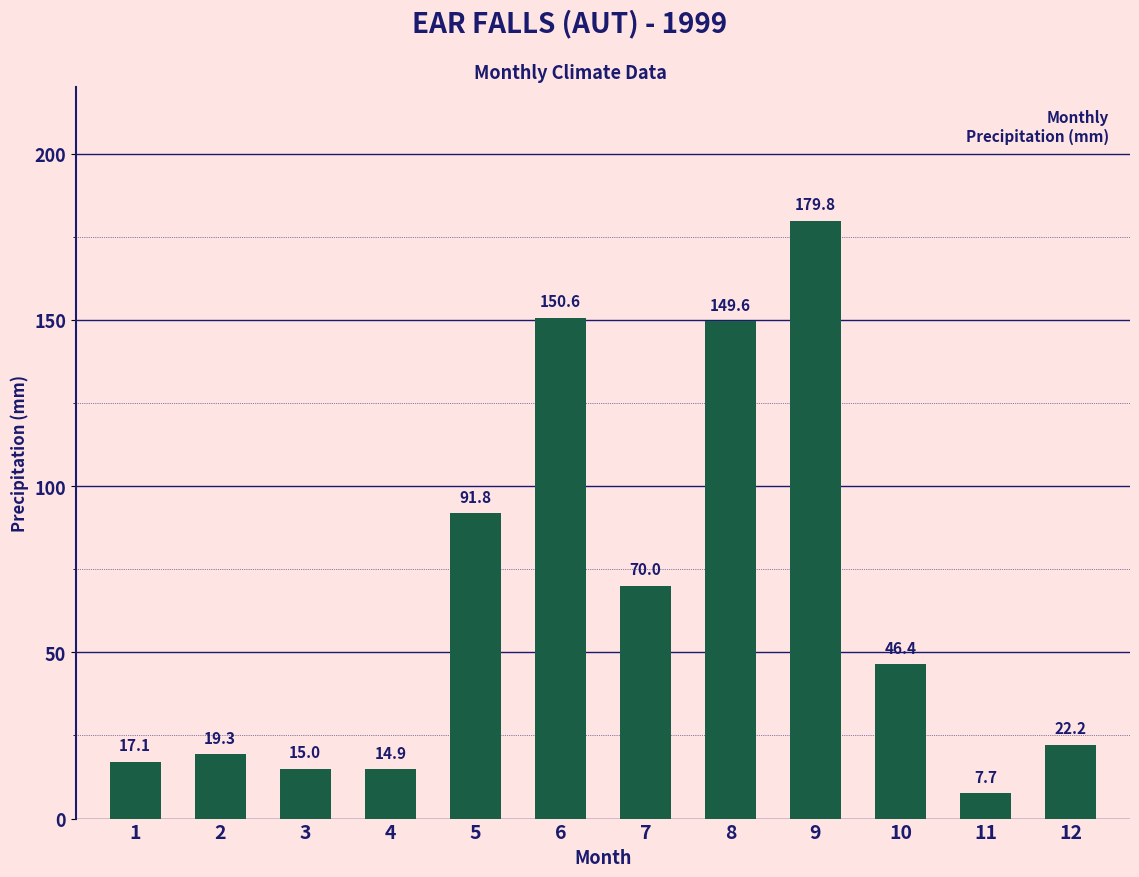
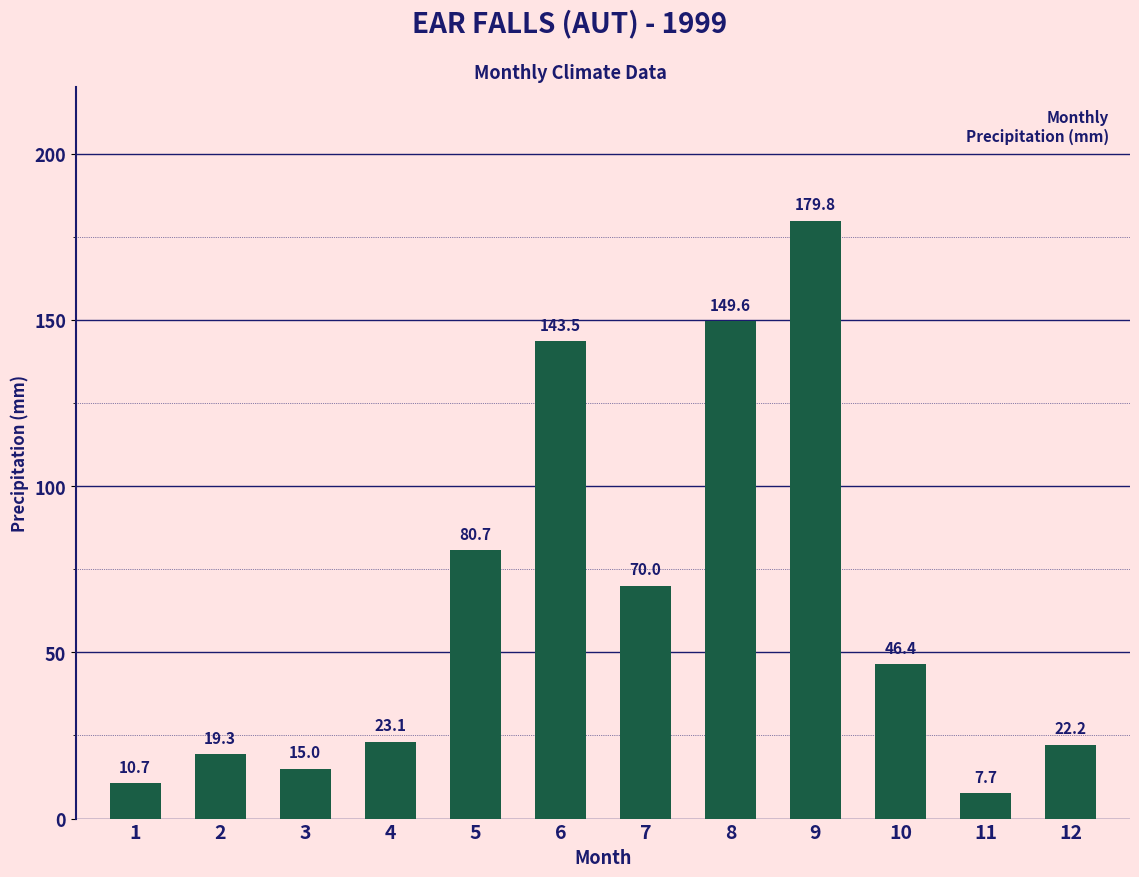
1: 17.1 -> 10.7
4: 14.9 -> 23.1
5: 91.8 -> 80.7
6: 150.6 -> 143.5
